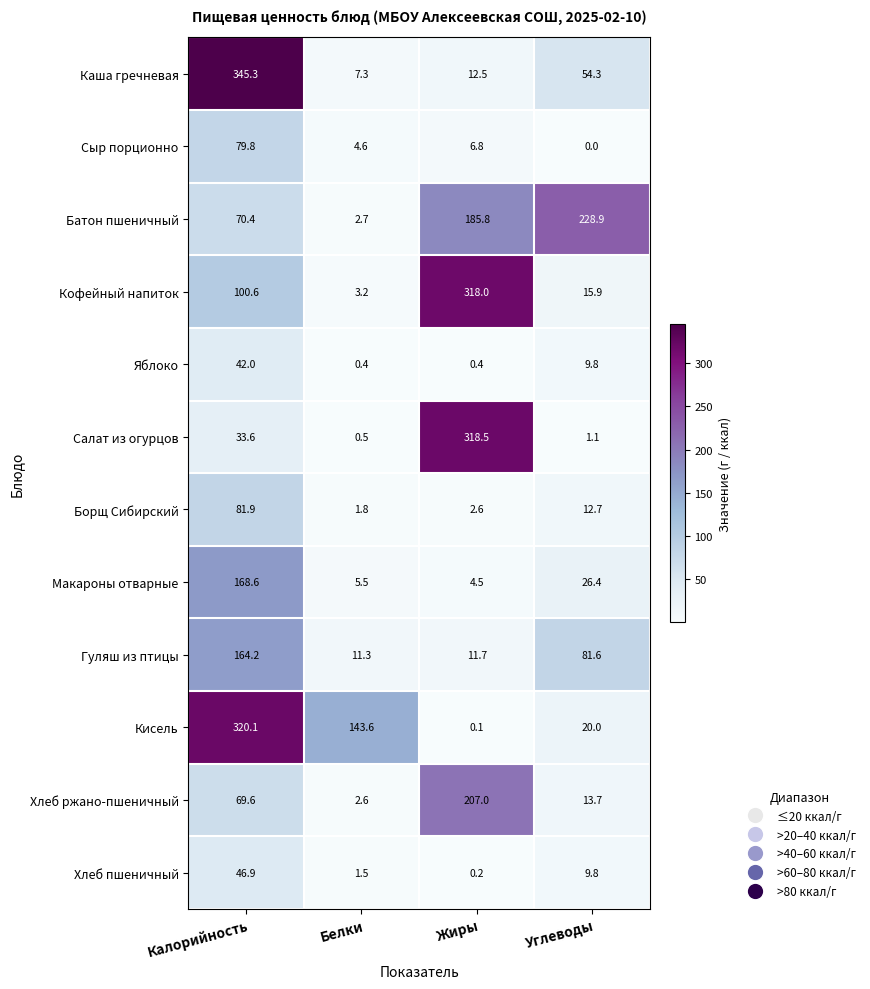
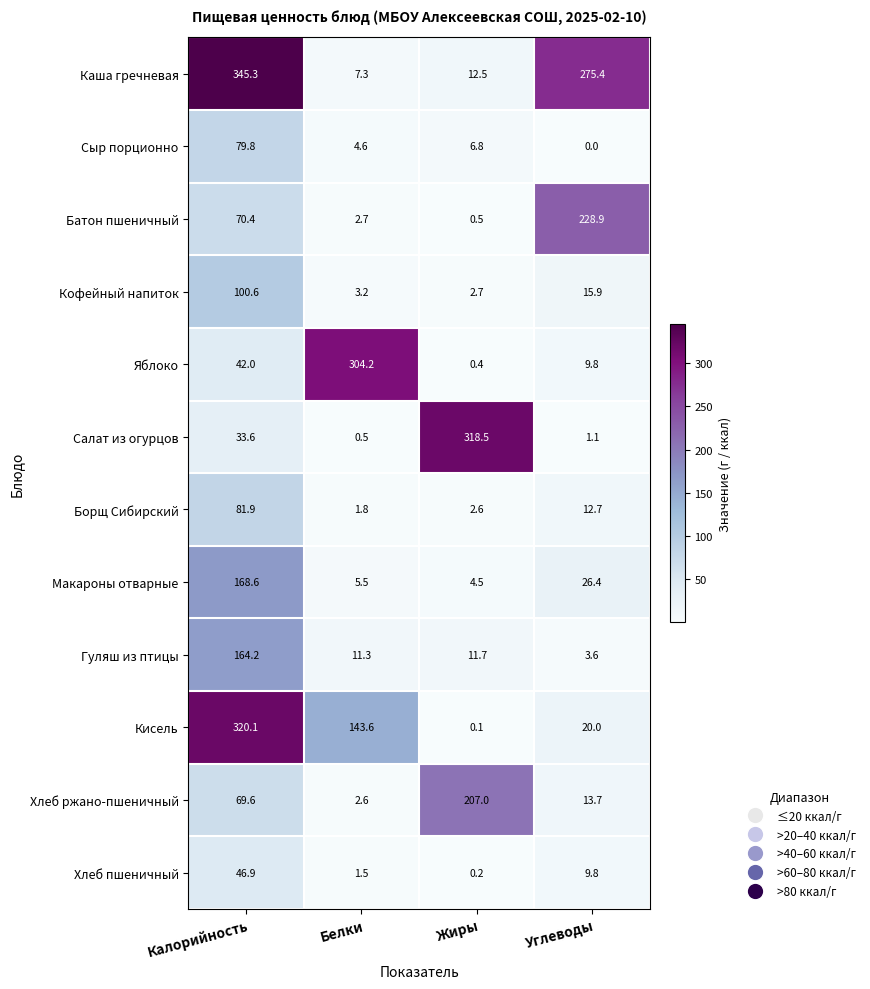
Каша гречневая, Углеводы: 54.3 -> 275.4
Батон пшеничный, Жиры: 185.8 -> 0.5
Кофейный напиток, Жиры: 318.0 -> 2.7
Яблоко, Белки: 0.4 -> 304.2
Гуляш из птицы, Углеводы: 81.6 -> 3.6
